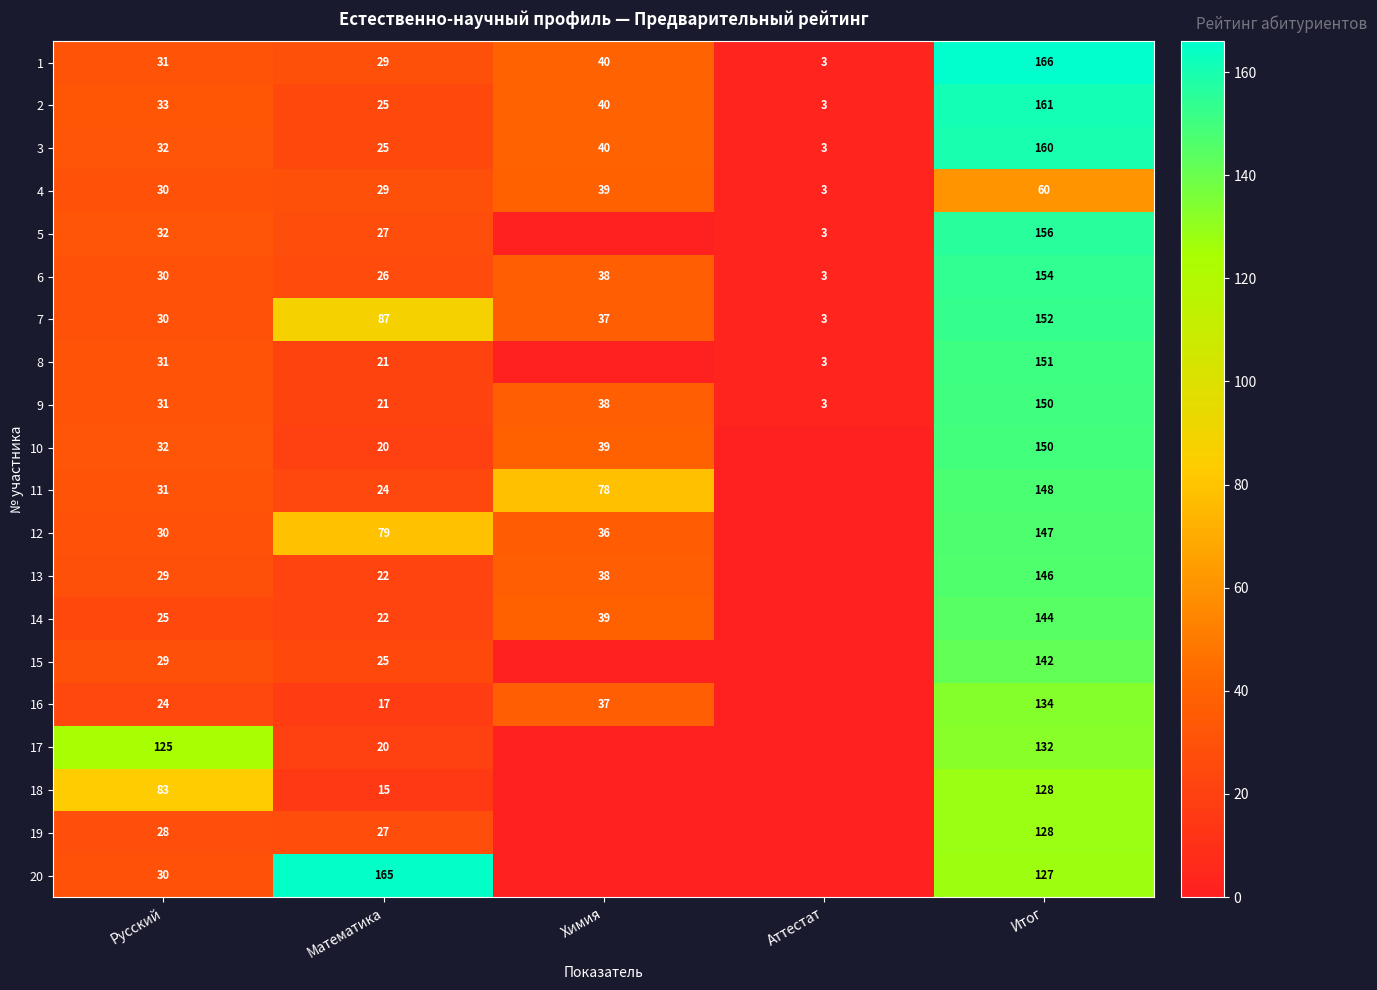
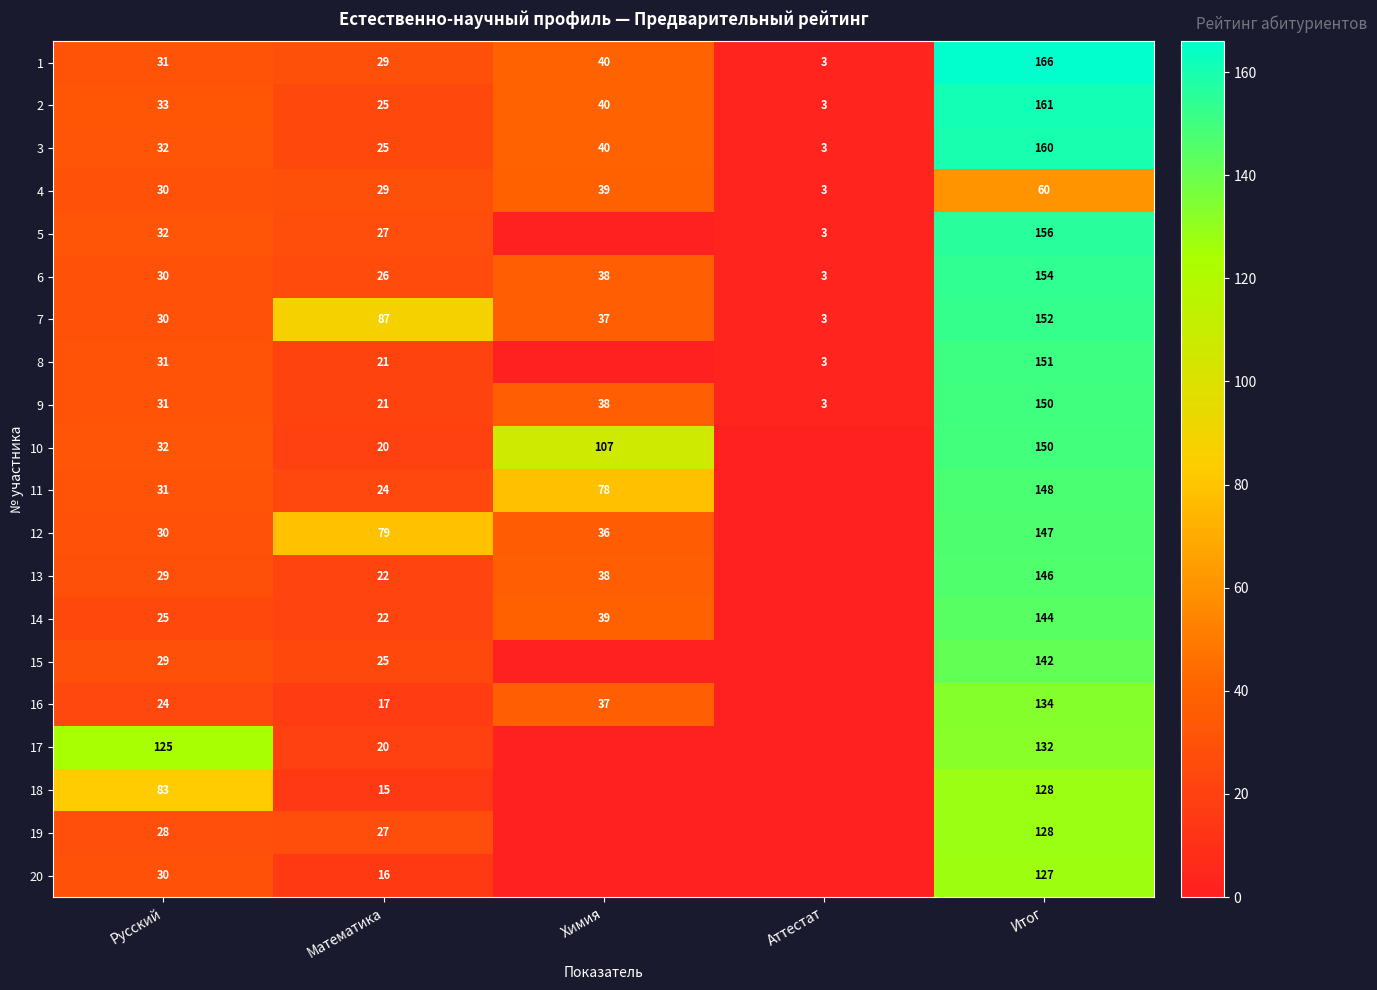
10, Химия: 39 -> 107
20, Математика: 165 -> 16
